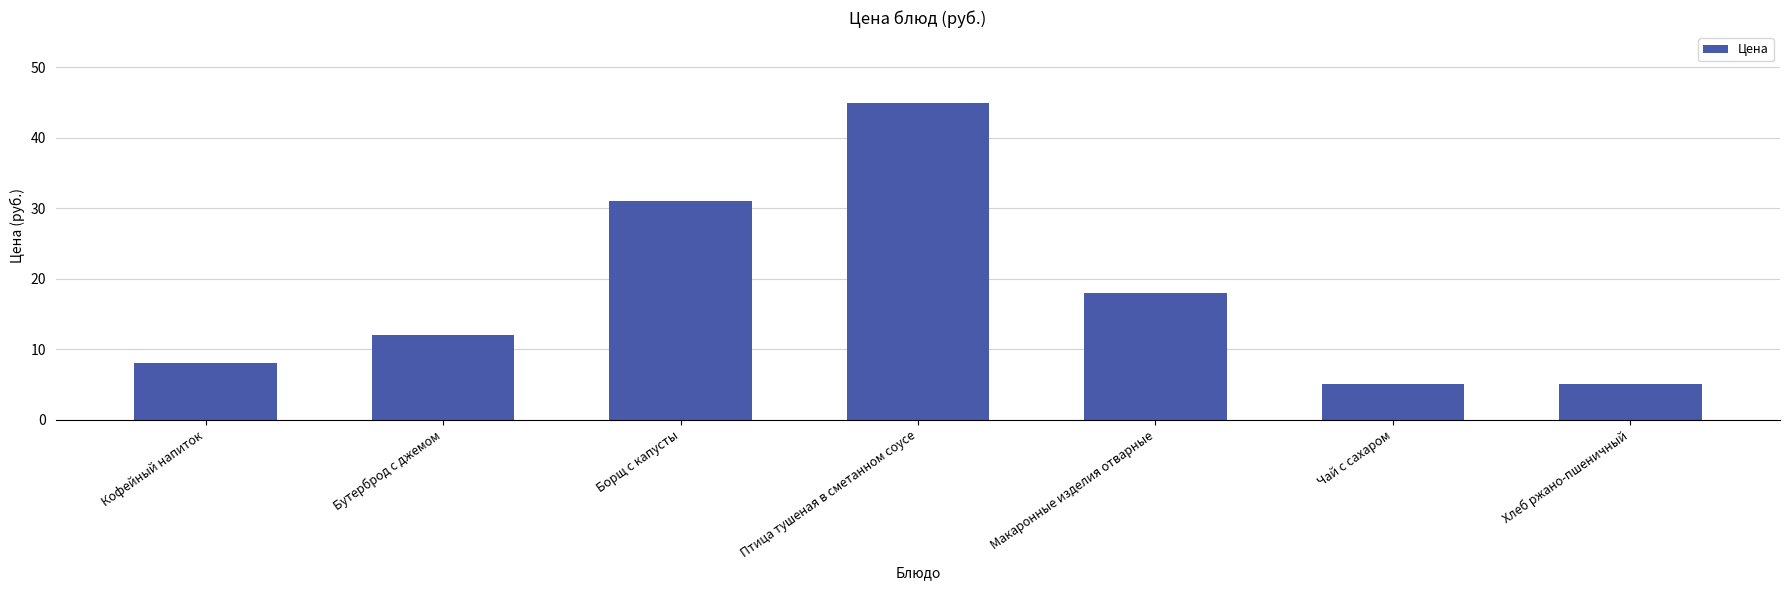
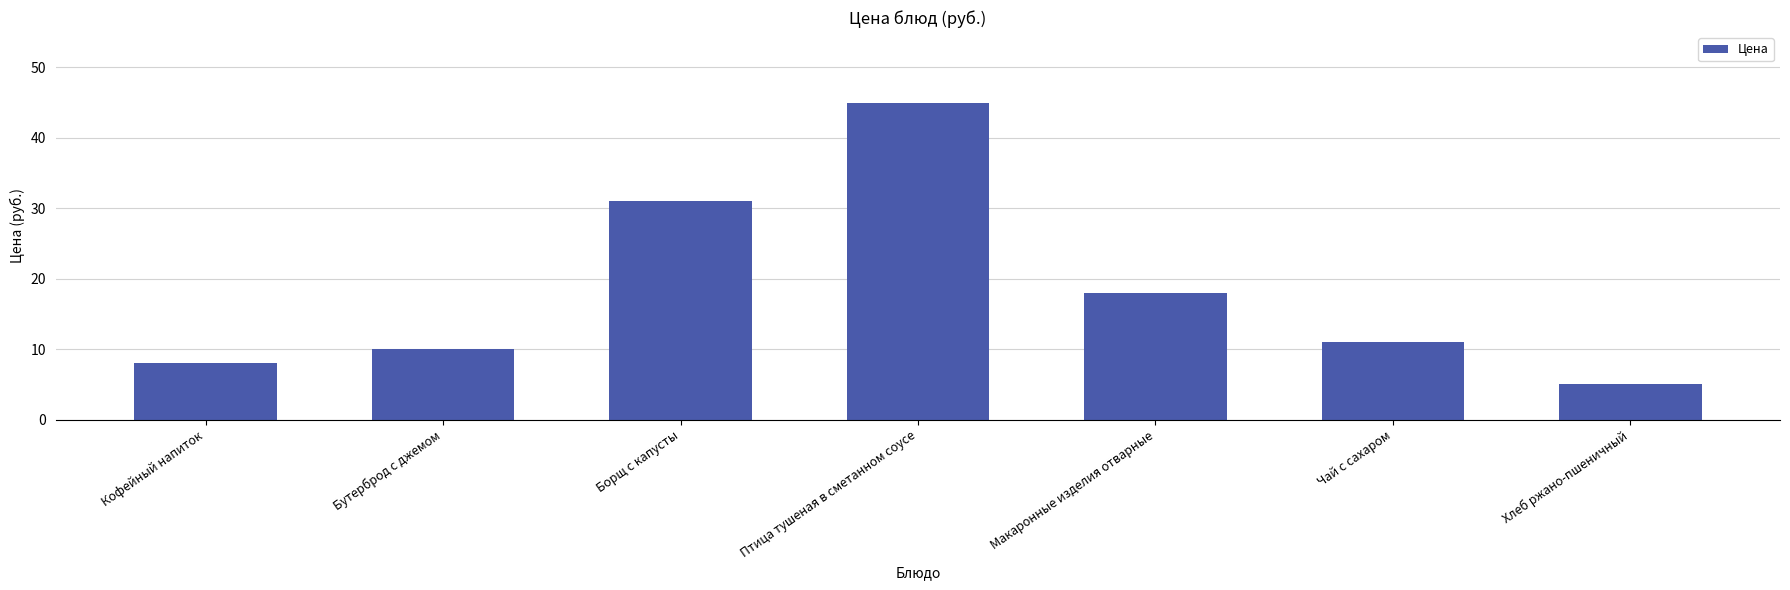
Бутерброд с джемом: 12 -> 10
Чай с сахаром: 5 -> 11
